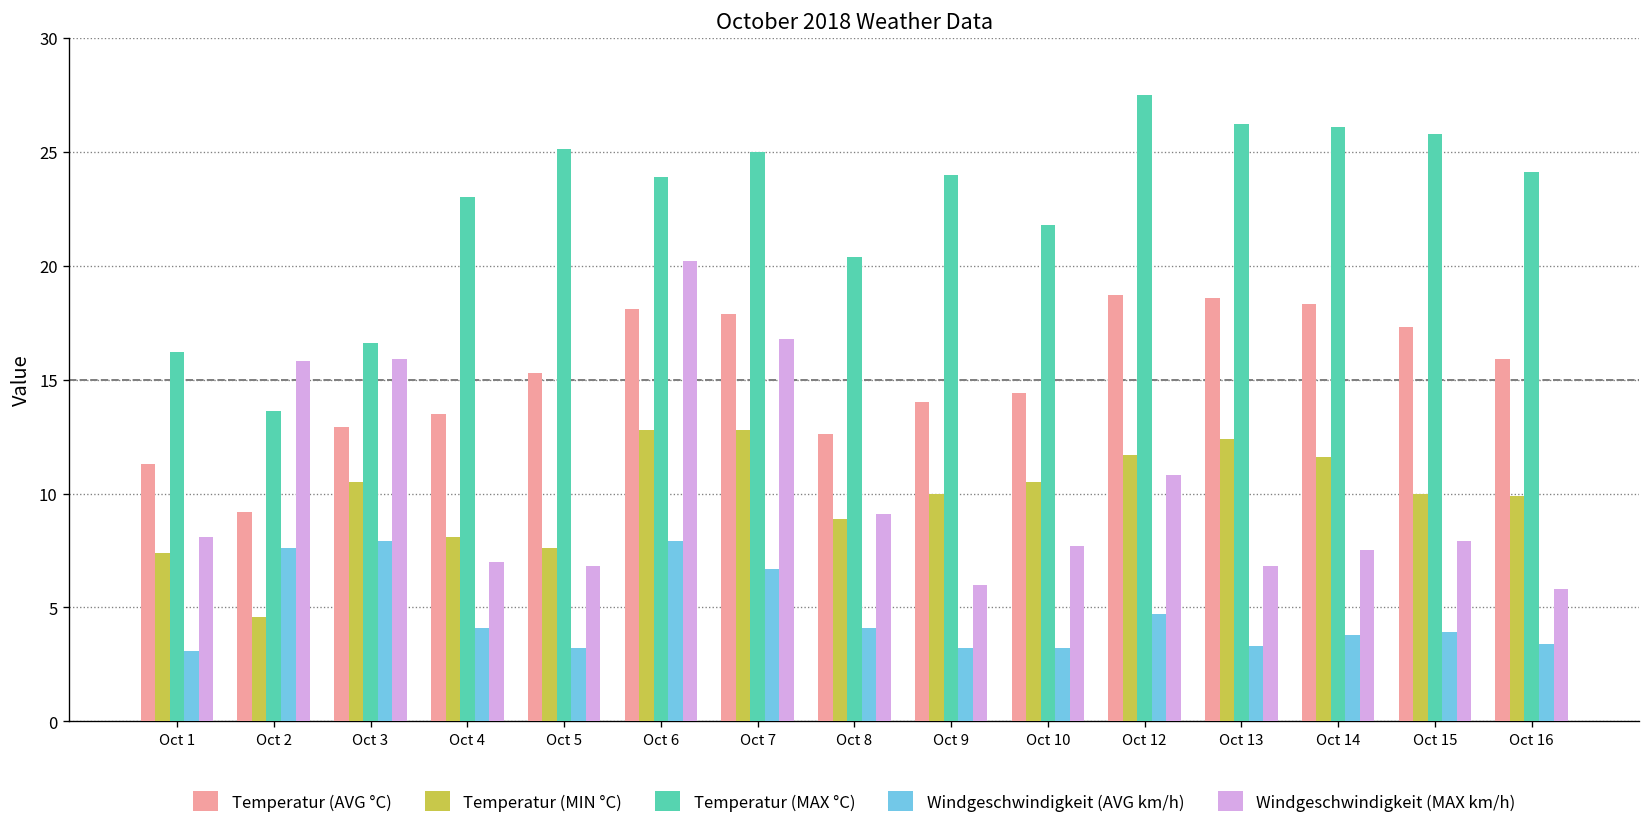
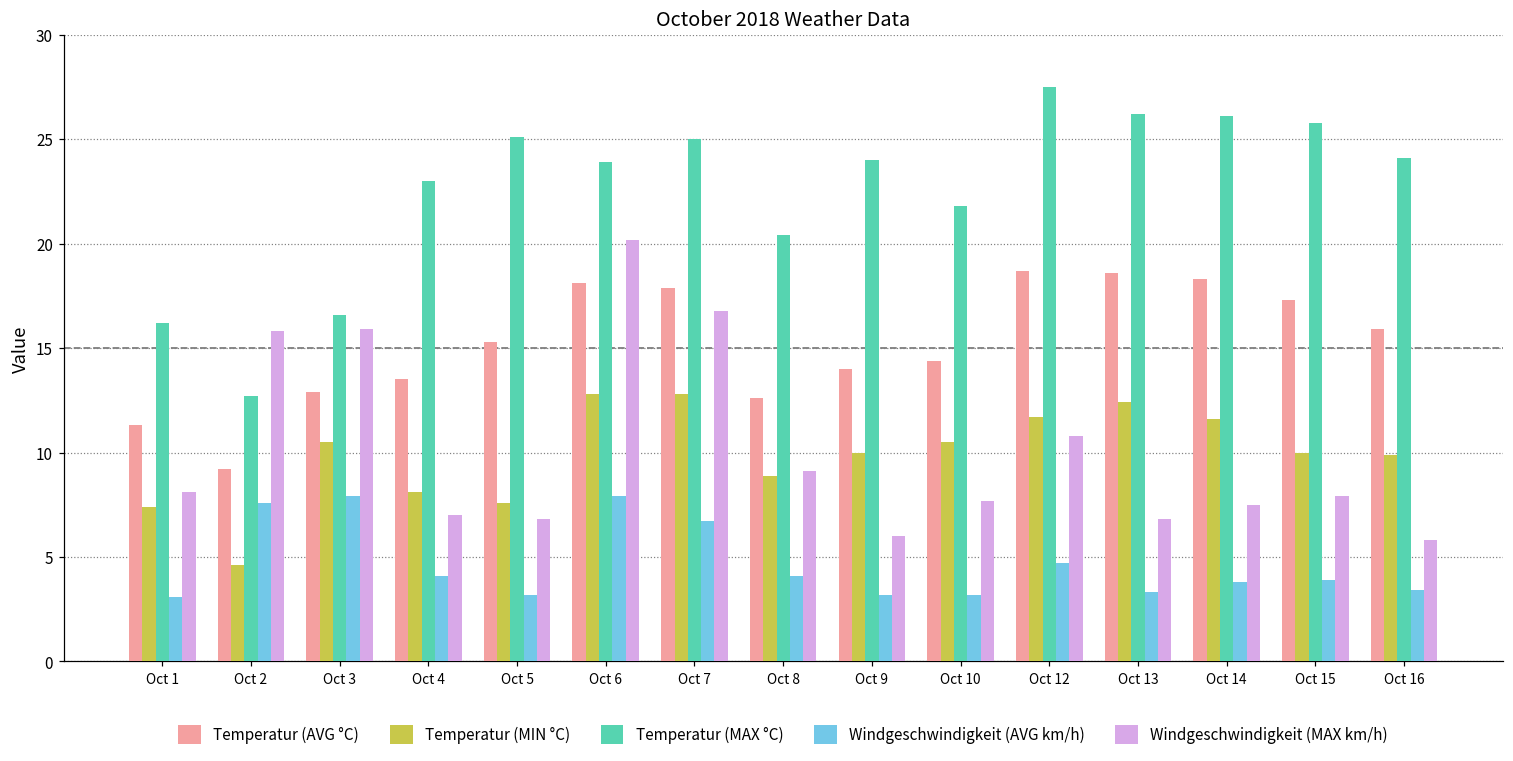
Temperatur (MAX °C), Oct 2: 13.6 -> 12.7
